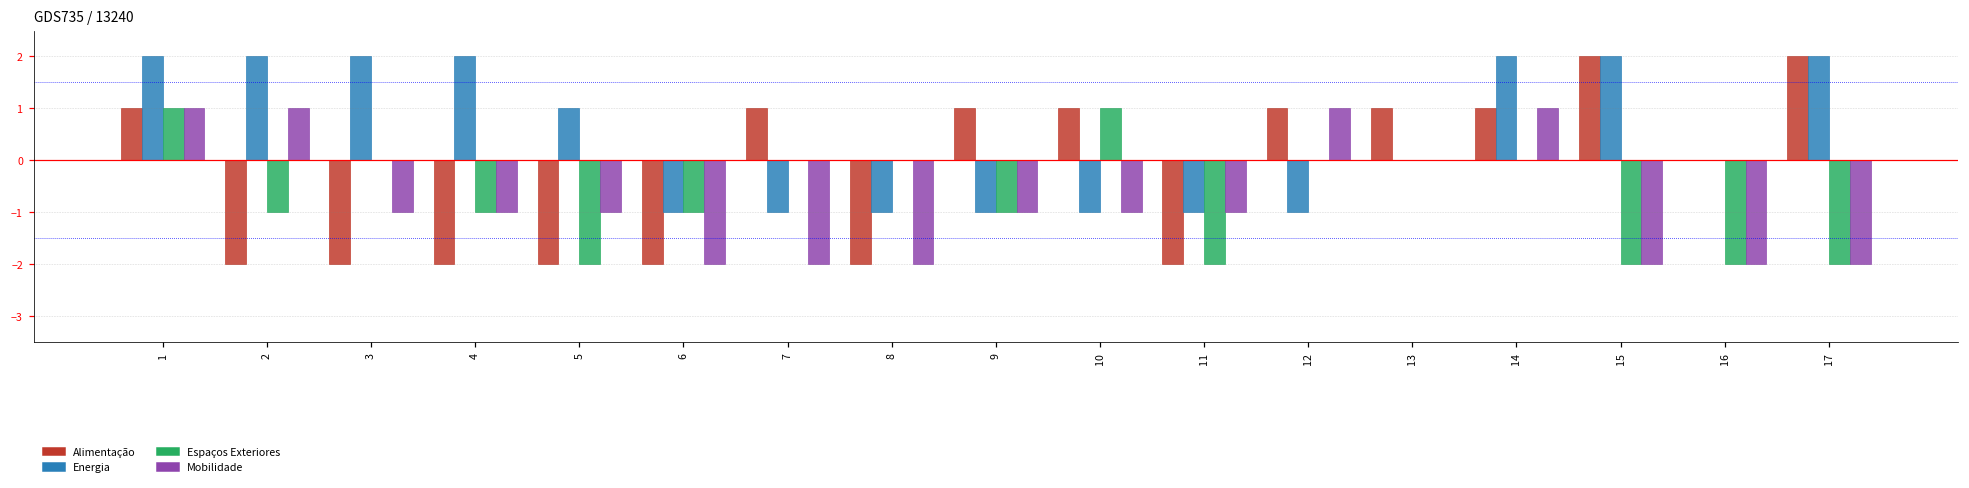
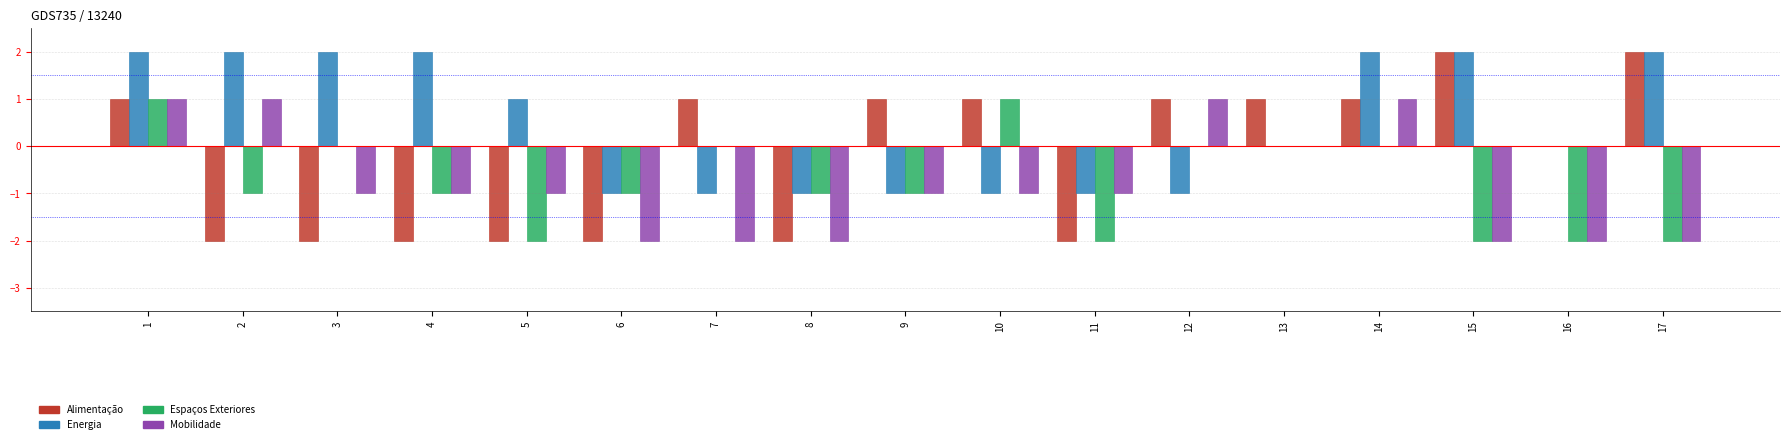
Espaços Exteriores, 8: 0.0 -> -1.0
